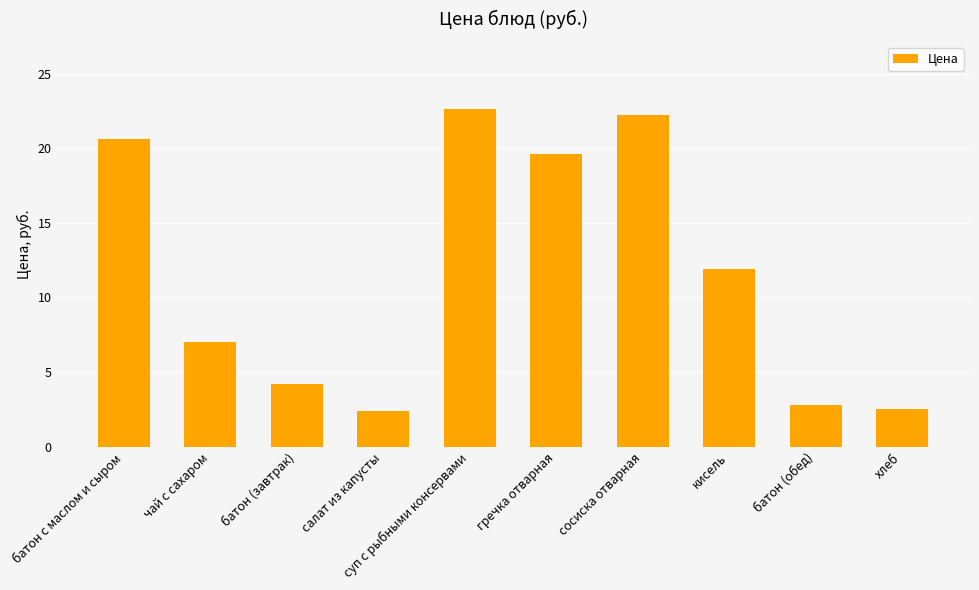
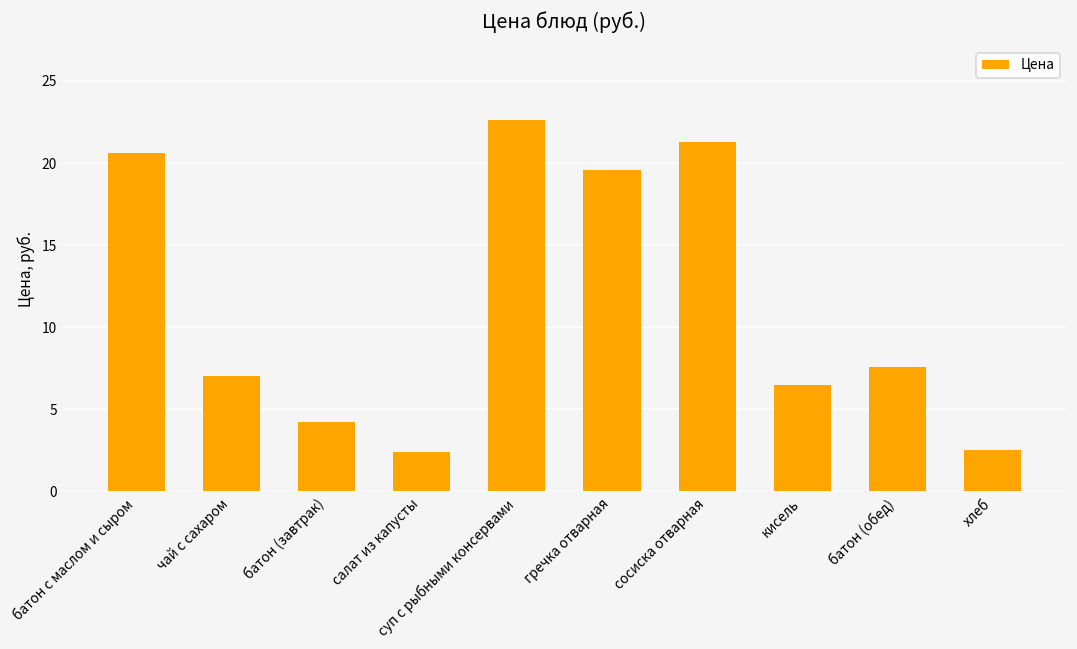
сосиска отварная: 22.2 -> 21.3
кисель: 11.9 -> 6.5
батон (обед): 2.8 -> 7.6
